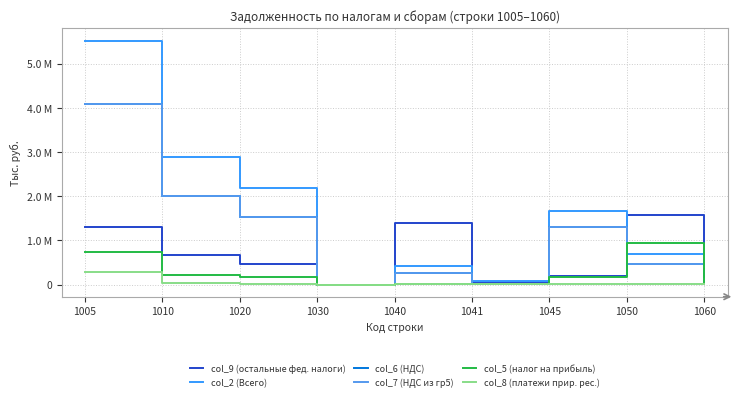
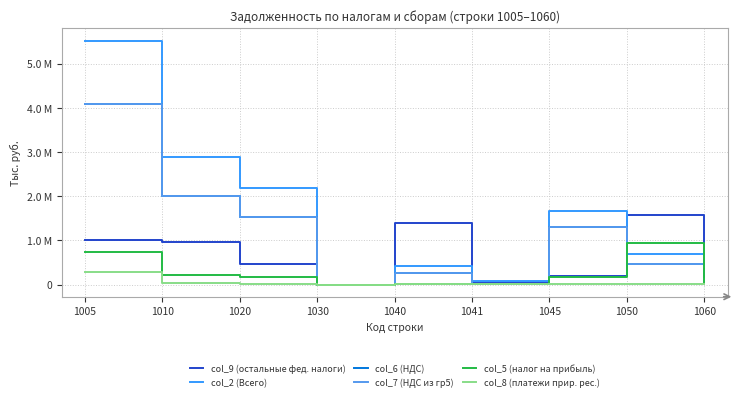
col_9 (остальные фед. налоги), 1005: 1300000 -> 1000000
col_9 (остальные фед. налоги), 1010: 700000 -> 1000000
